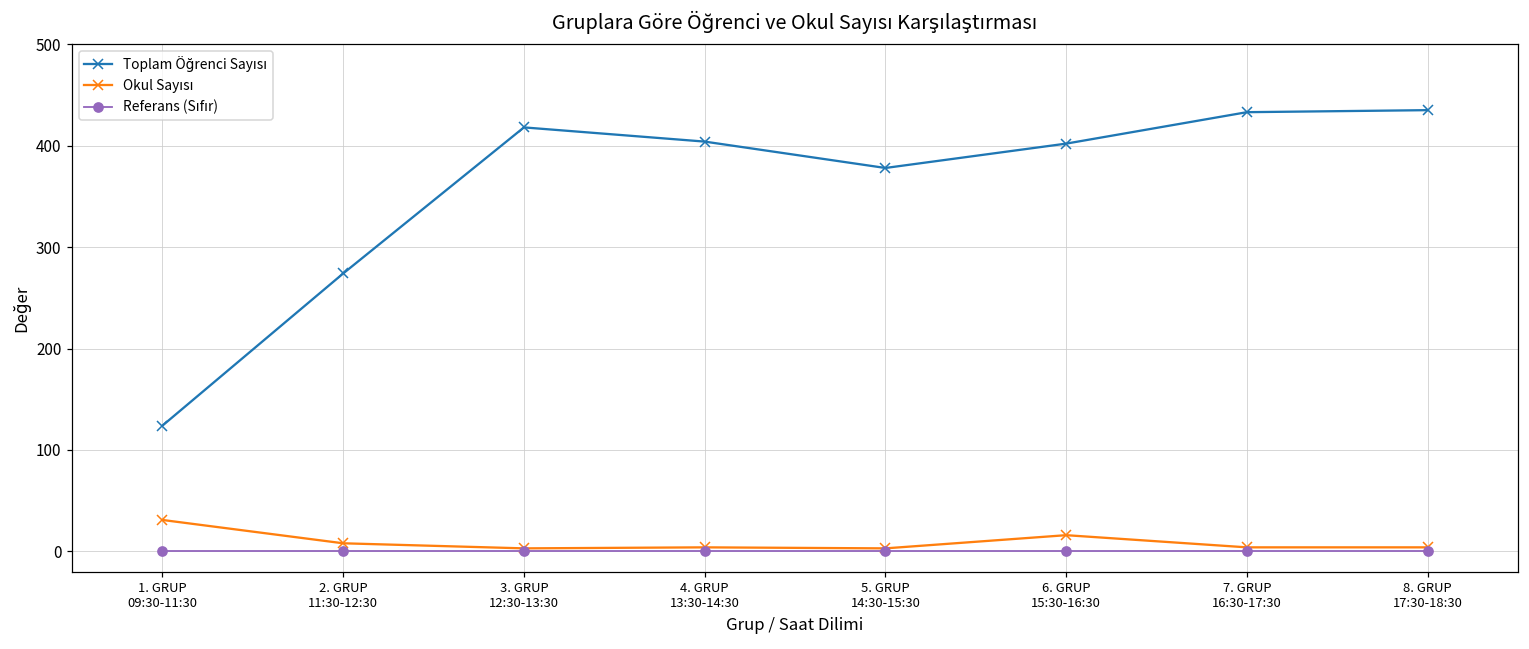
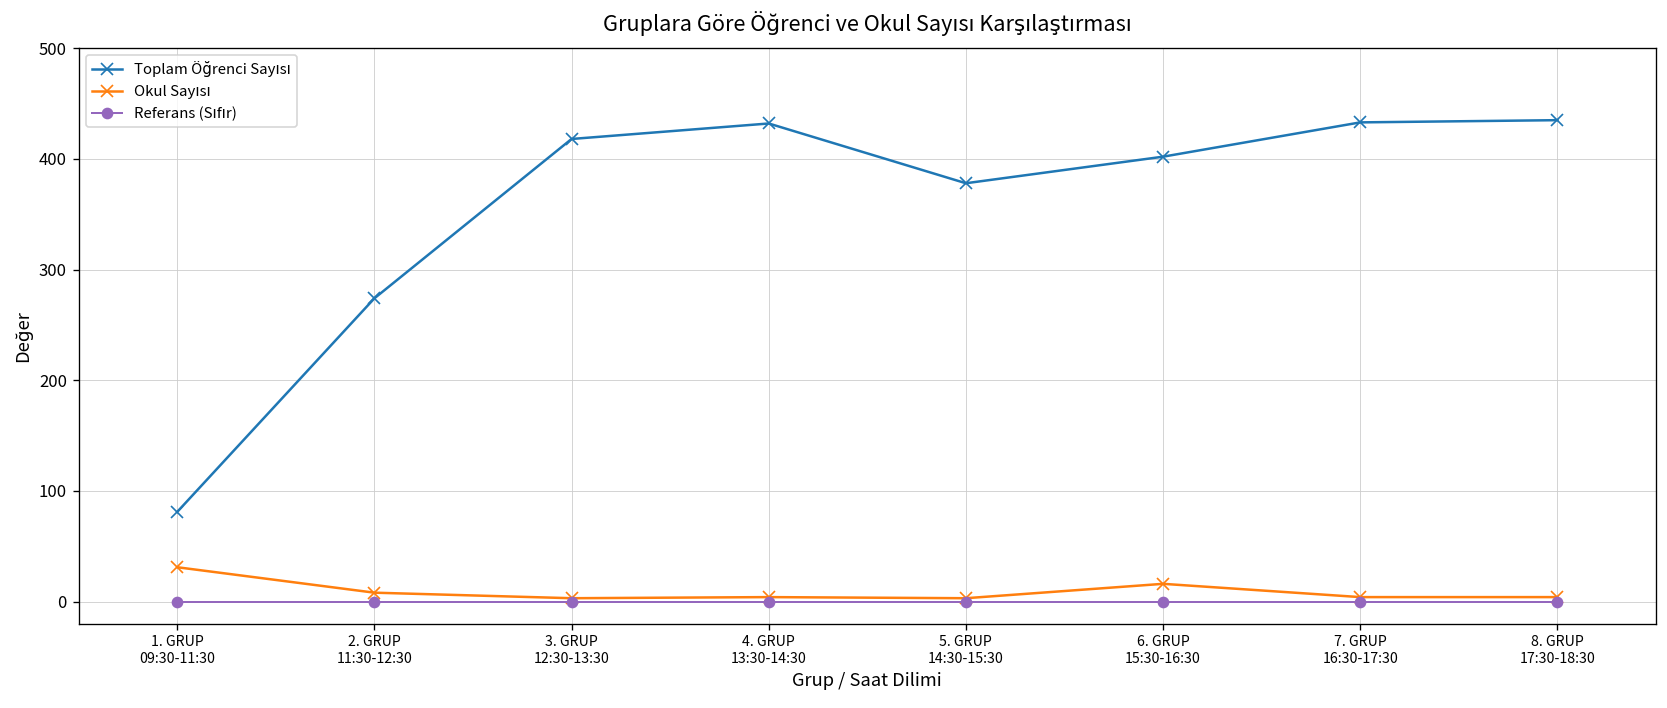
Toplam Öğrenci Sayısı, 1. GRUP 09:30-11:30: 120 -> 80
Toplam Öğrenci Sayısı, 4. GRUP 13:30-14:30: 400 -> 430
